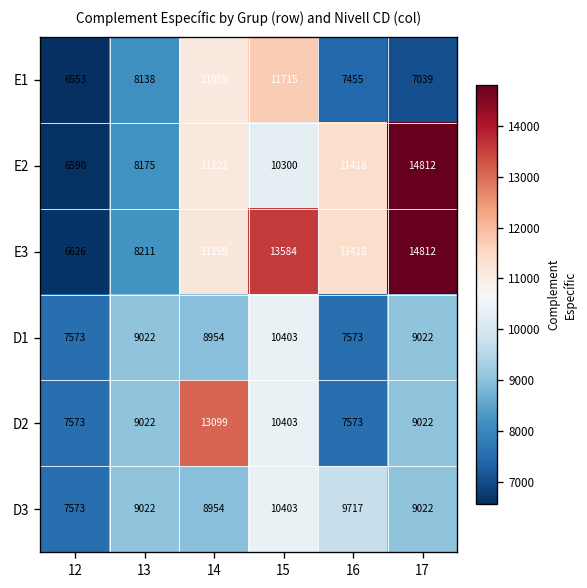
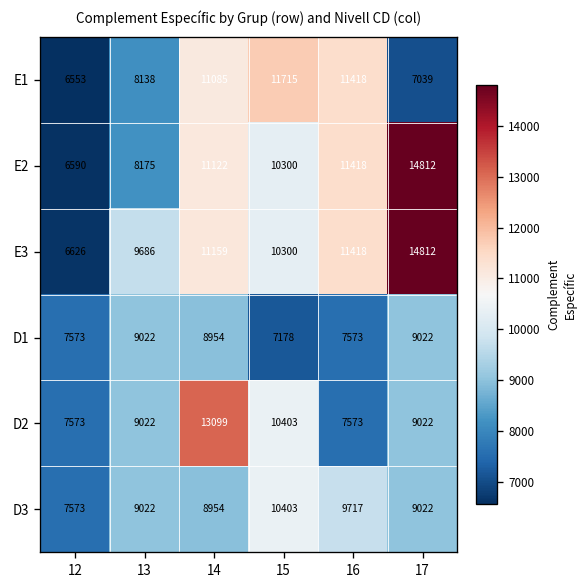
E1, 16: 7455 -> 11418
E3, 13: 8211 -> 9686
E3, 15: 13584 -> 10300
D1, 15: 10403 -> 7178
